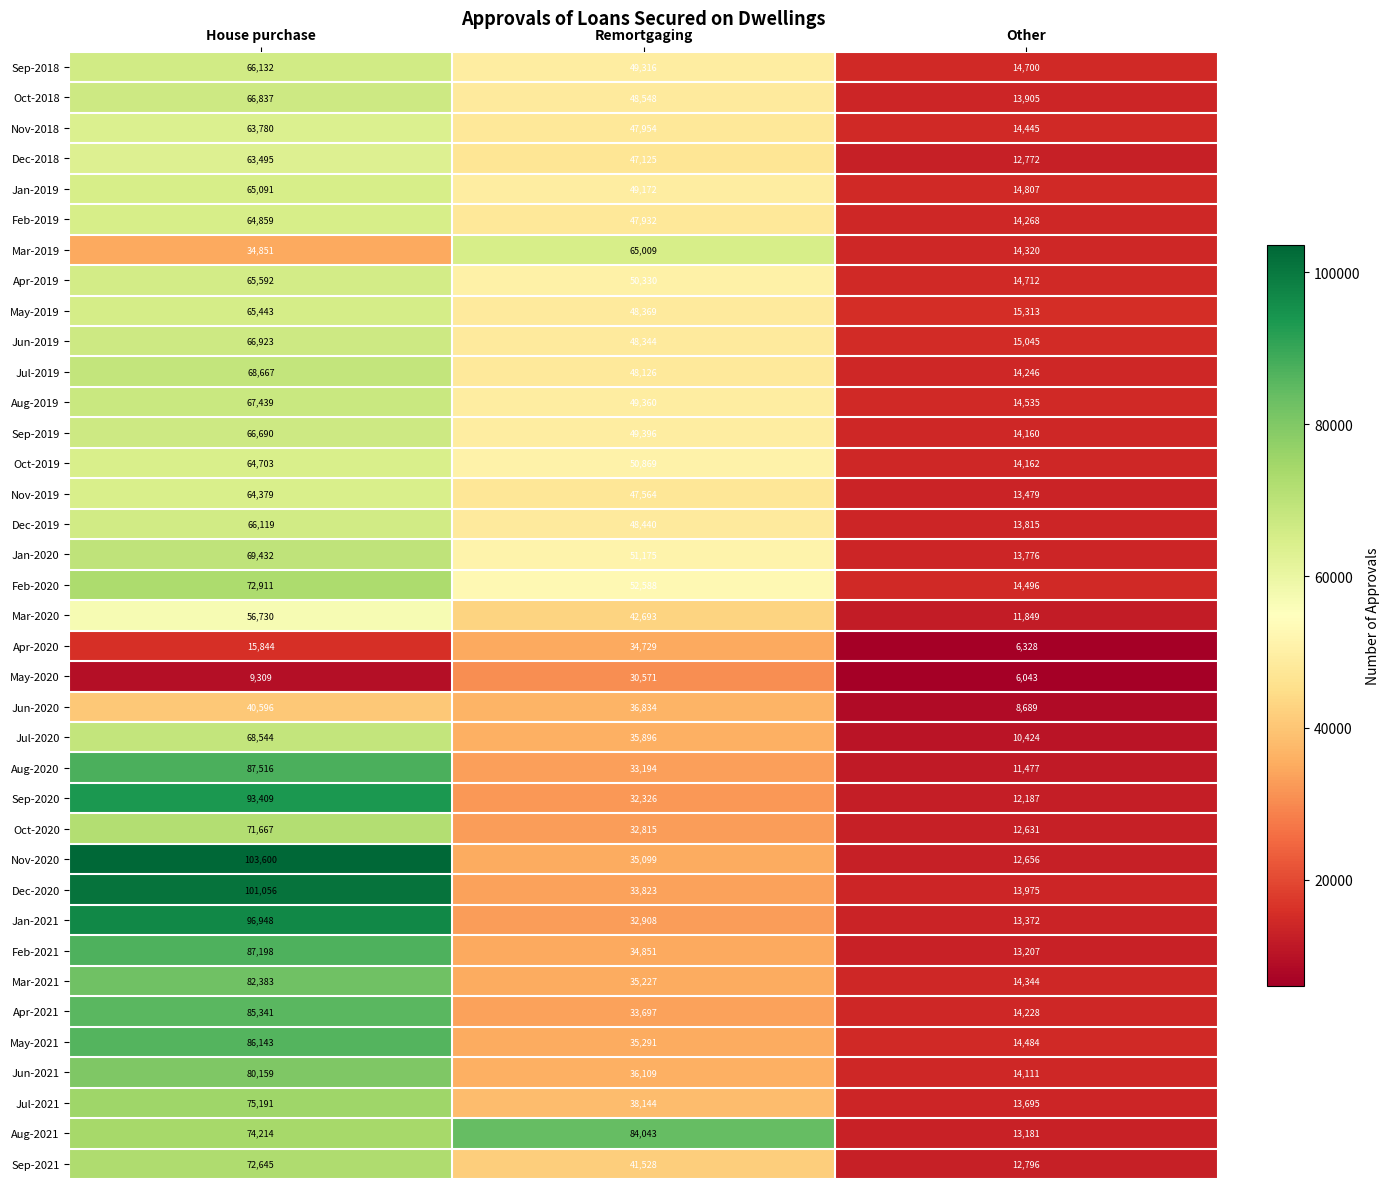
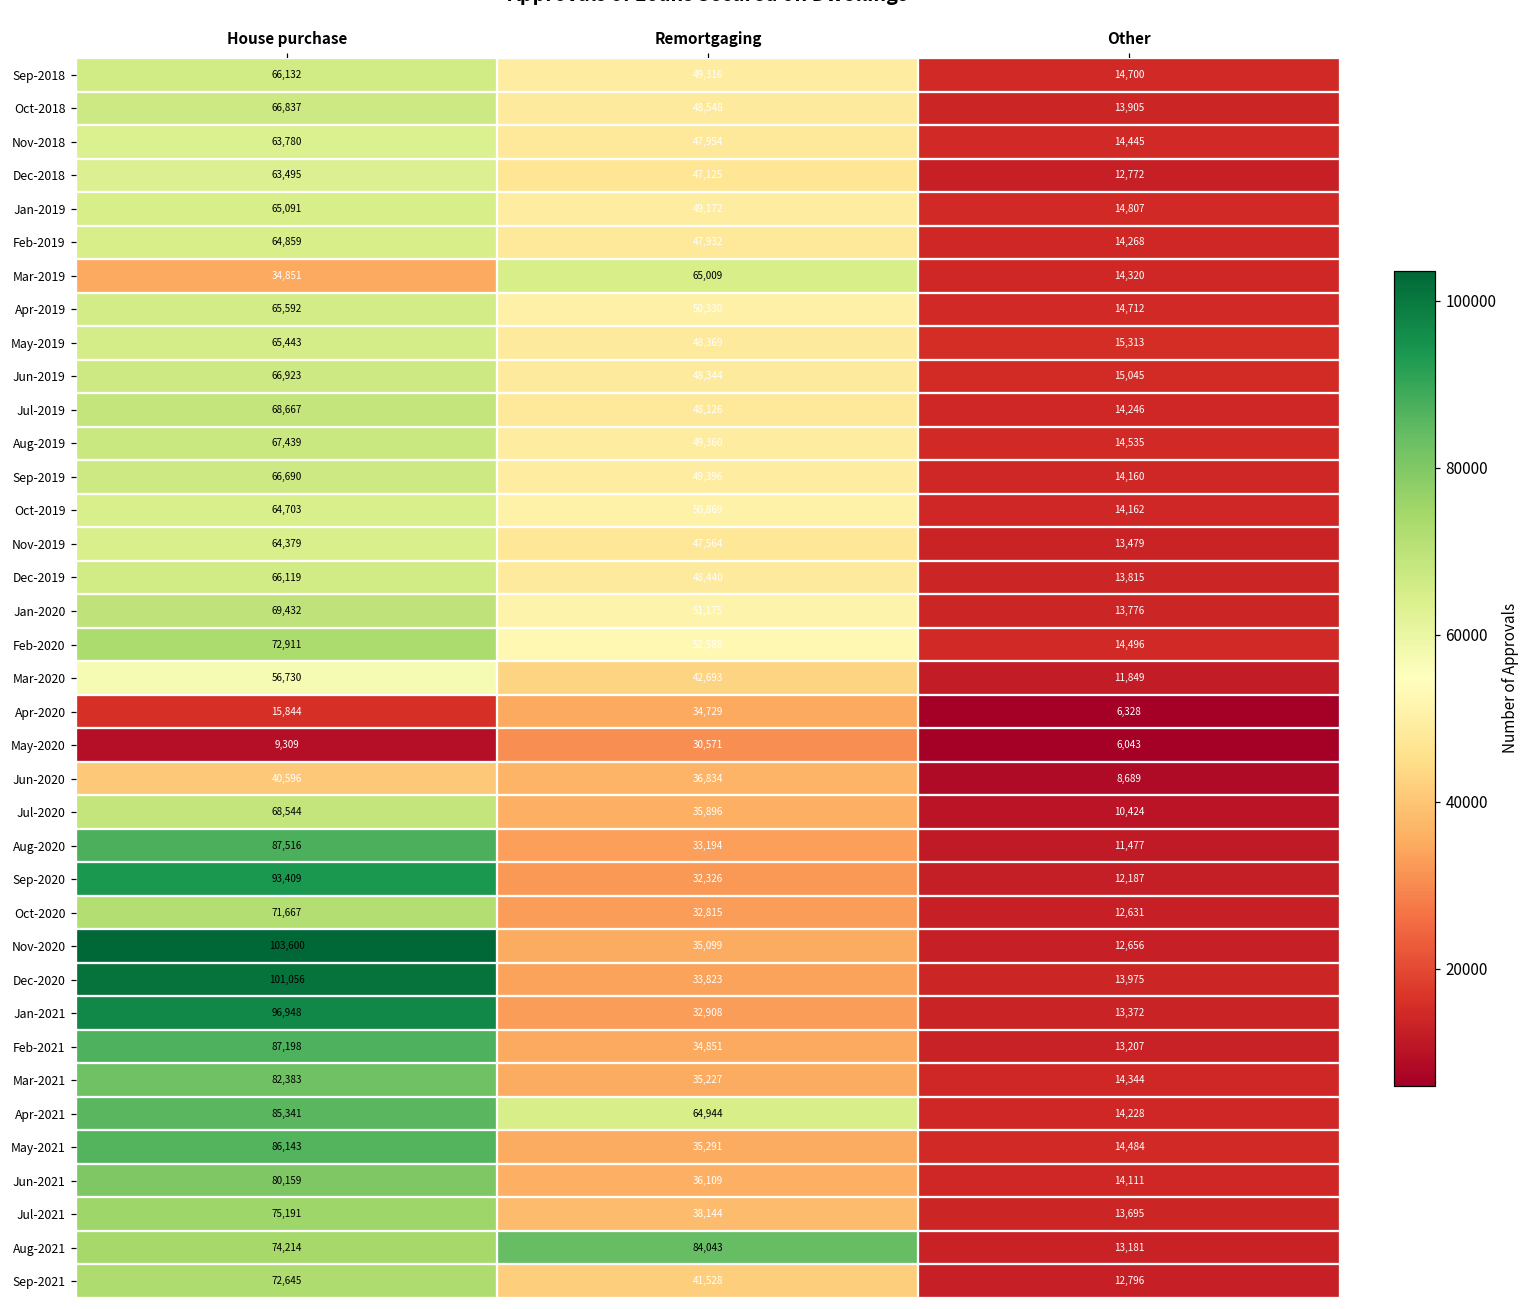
Apr-2021, Remortgaging: 33,697 -> 64,944
